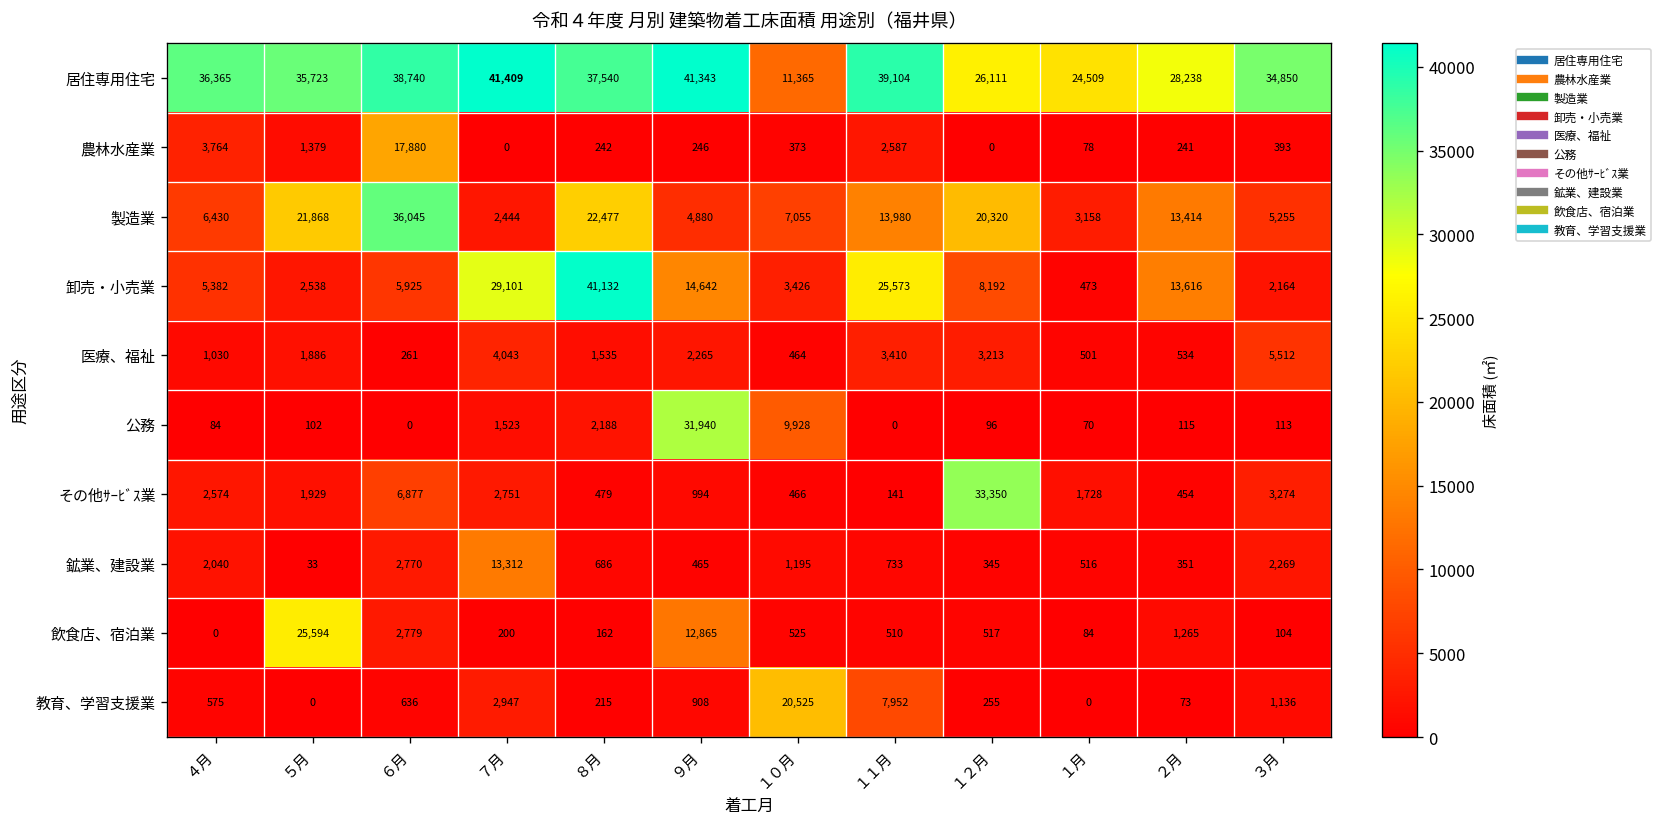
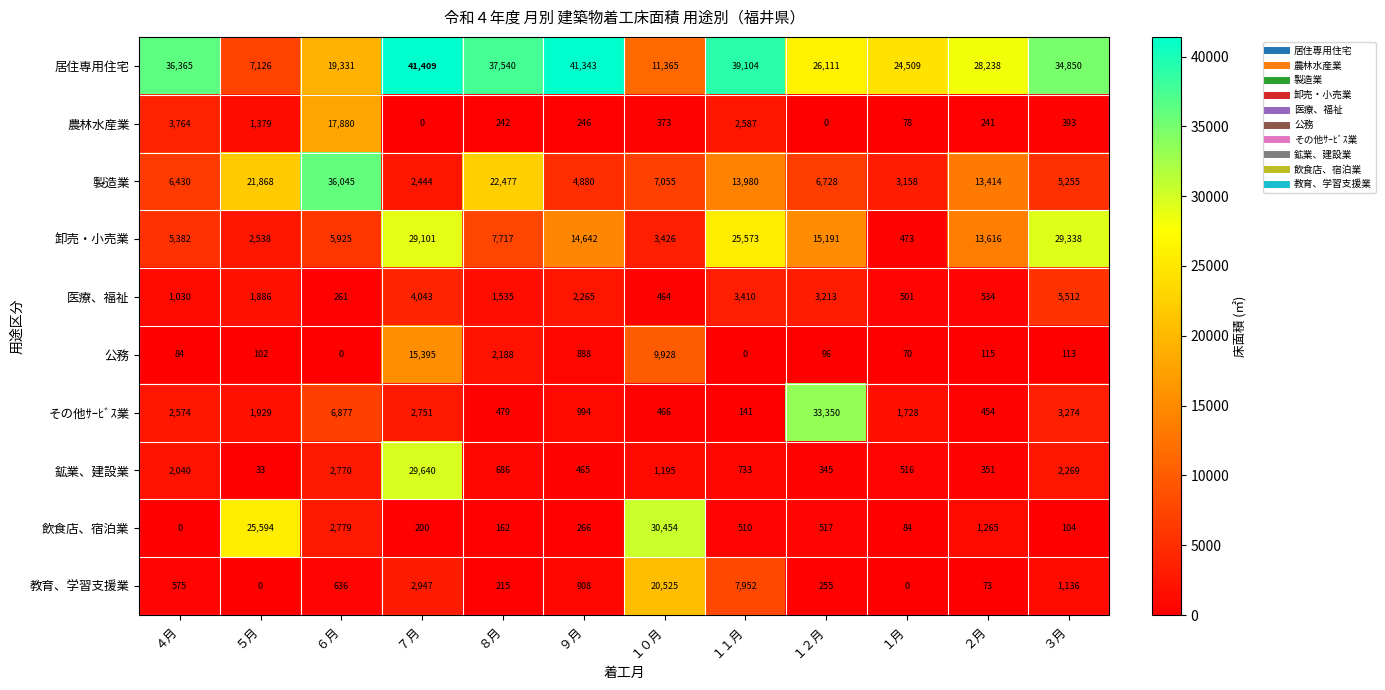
居住専用住宅, ５月: 35,723 -> 7,126
居住専用住宅, ６月: 38,740 -> 19,331
製造業, １２月: 20,320 -> 6,728
卸売・小売業, ８月: 41,132 -> 7,717
卸売・小売業, １２月: 8,192 -> 15,191
卸売・小売業, ３月: 2,164 -> 29,338
公務, ７月: 1,523 -> 15,395
公務, ９月: 31,940 -> 888
鉱業、建設業, ７月: 13,312 -> 29,640
飲食店、宿泊業, ９月: 12,865 -> 266
飲食店、宿泊業, １０月: 525 -> 30,454
